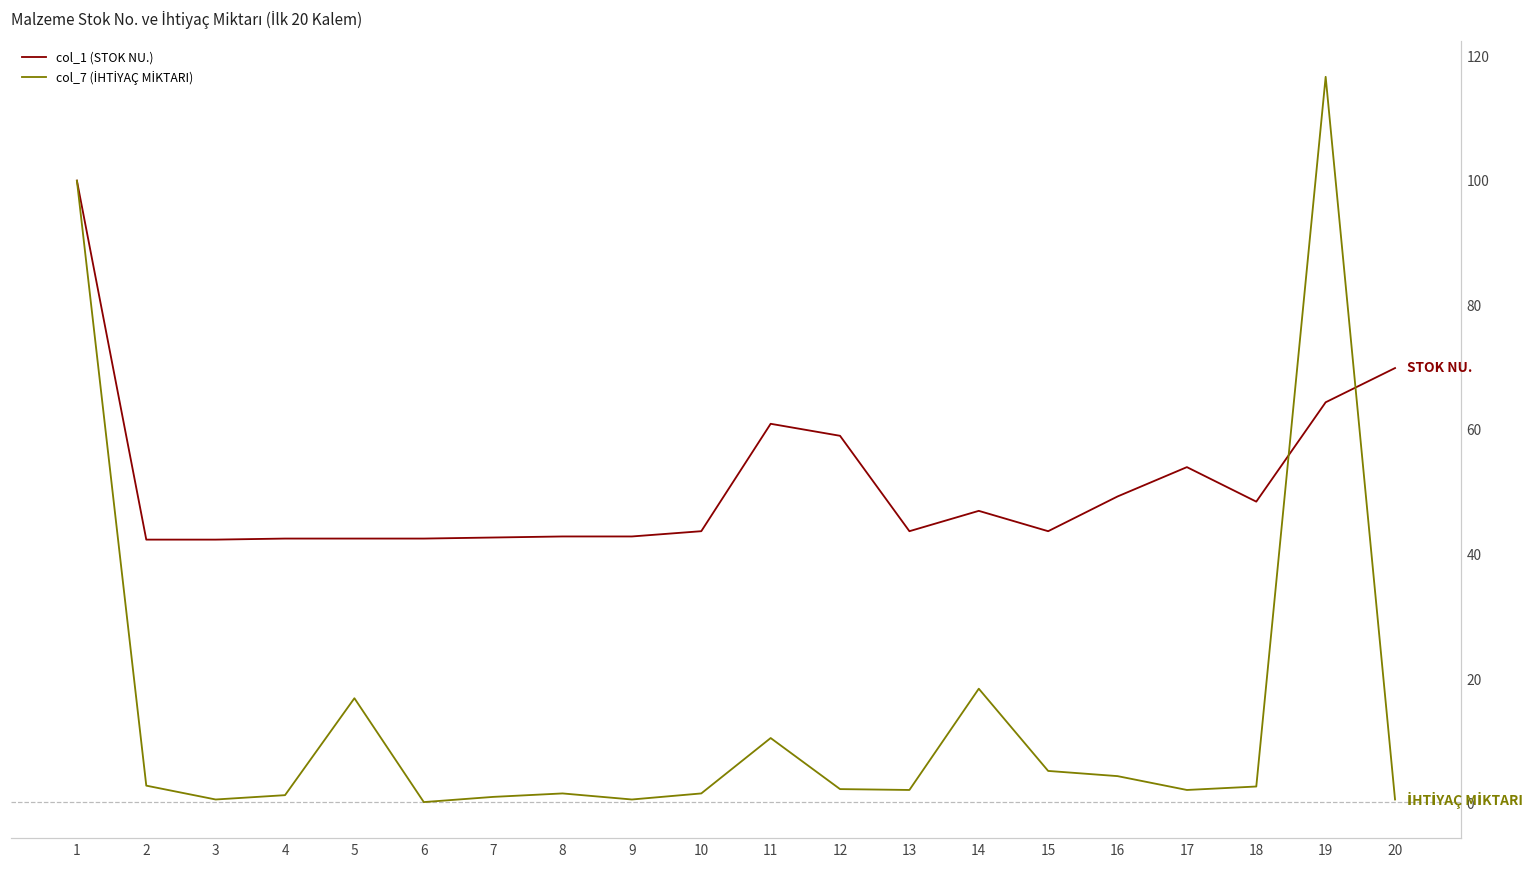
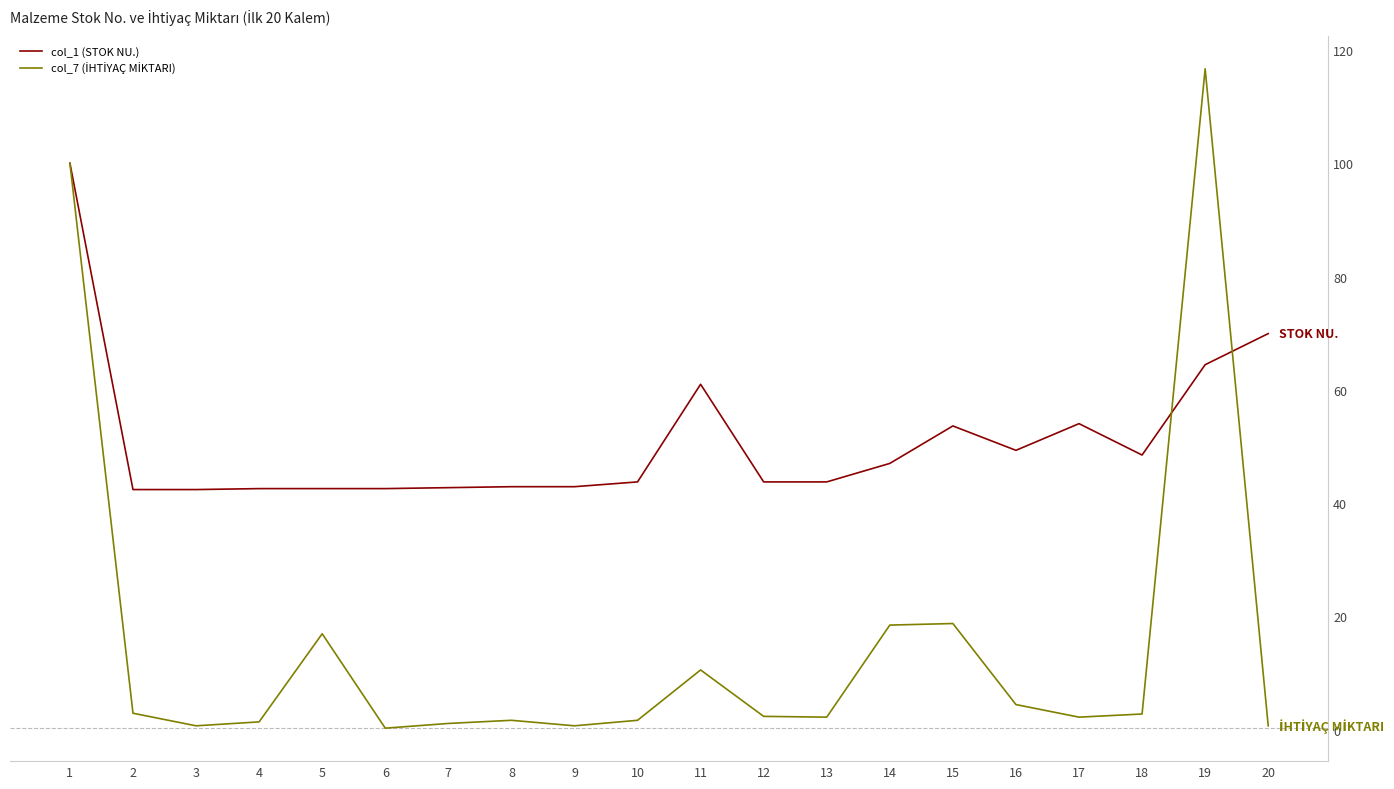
col_1 (STOK NU.), 12: 59 -> 44
col_1 (STOK NU.), 15: 44 -> 54
col_7 (İHTİYAÇ MİKTARI), 15: 5 -> 19
